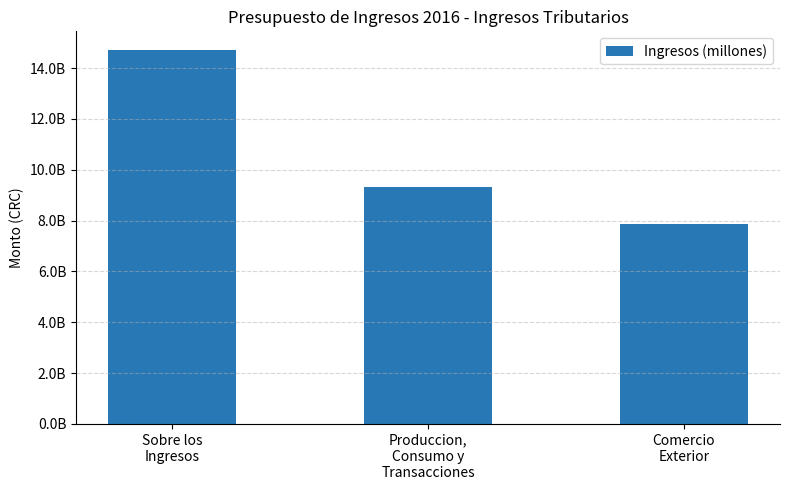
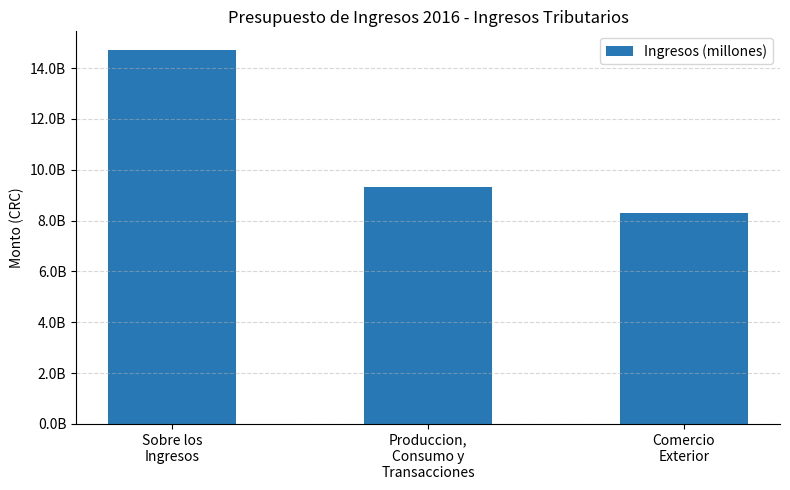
Comercio Exterior: 7800000000 -> 8300000000
